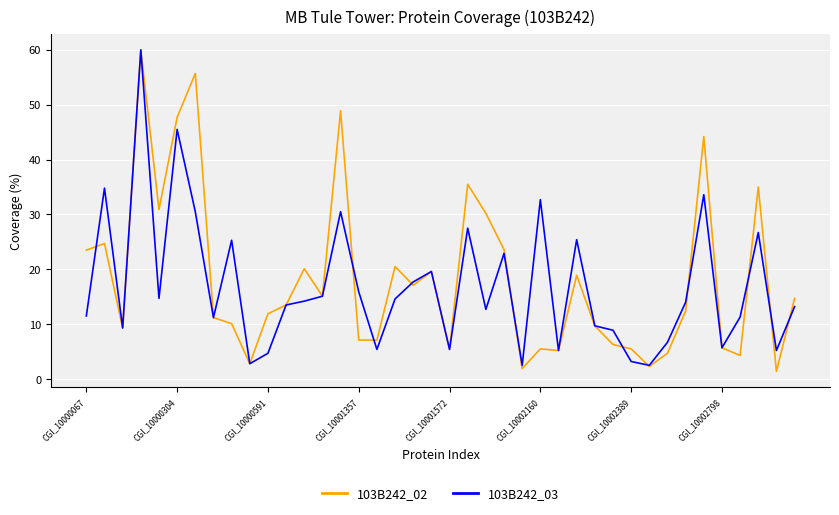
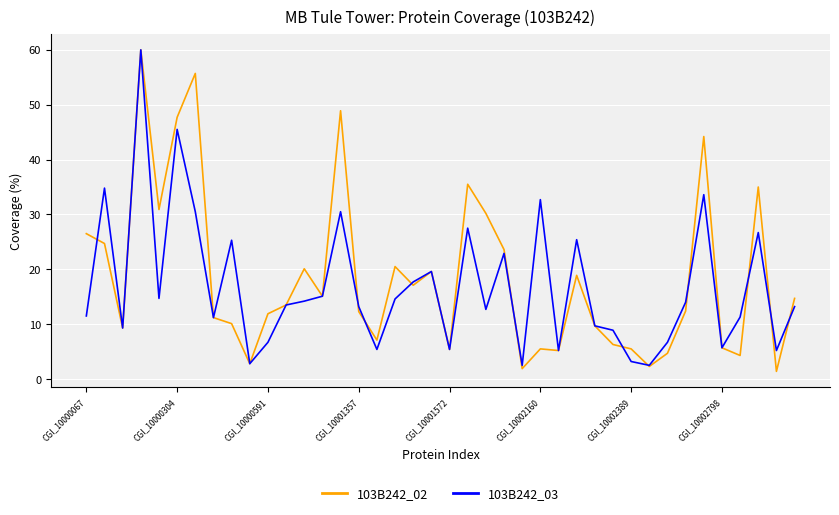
103B242_02, CGI_10000067: 24 -> 27
103B242_03, CGI_10000591: 5 -> 7
103B242_02, CGI_10001357: 7 -> 12
103B242_03, CGI_10001357: 16 -> 13
